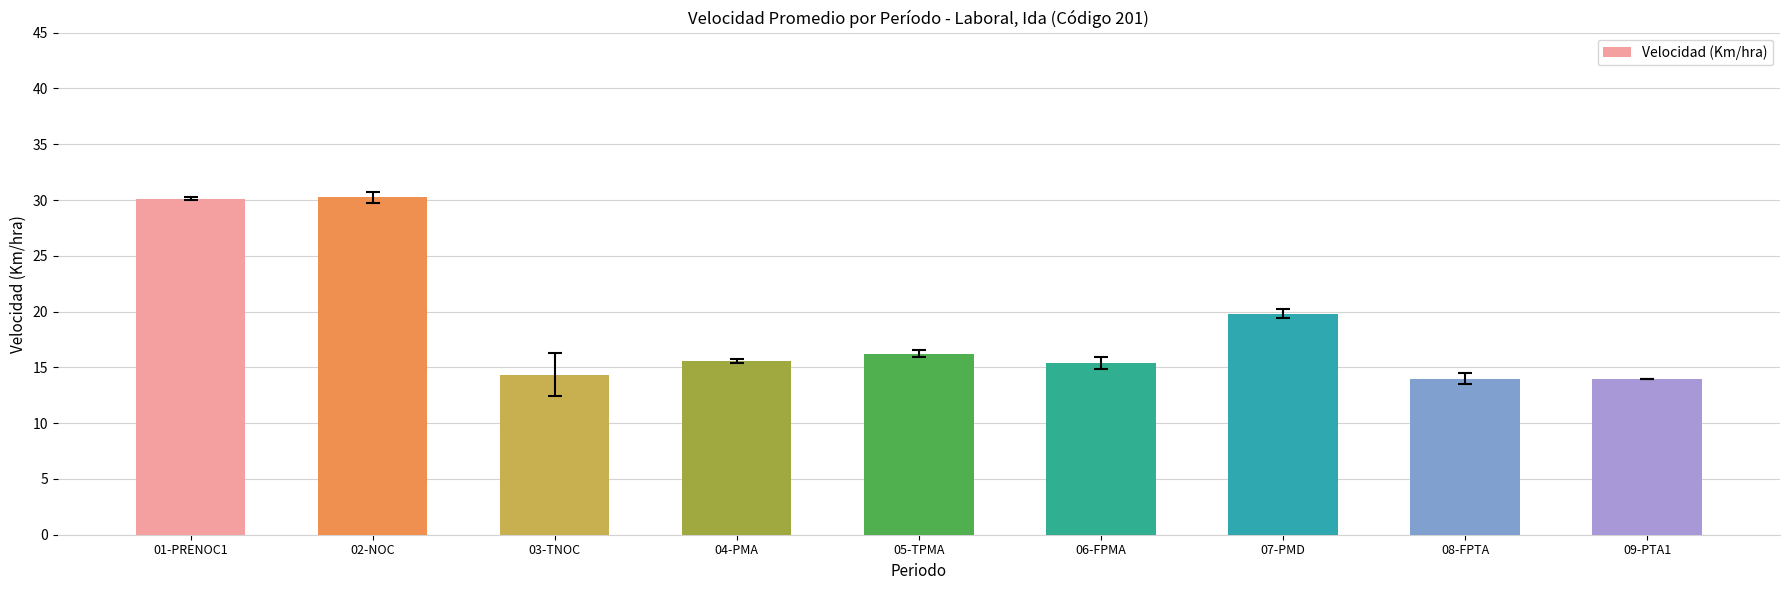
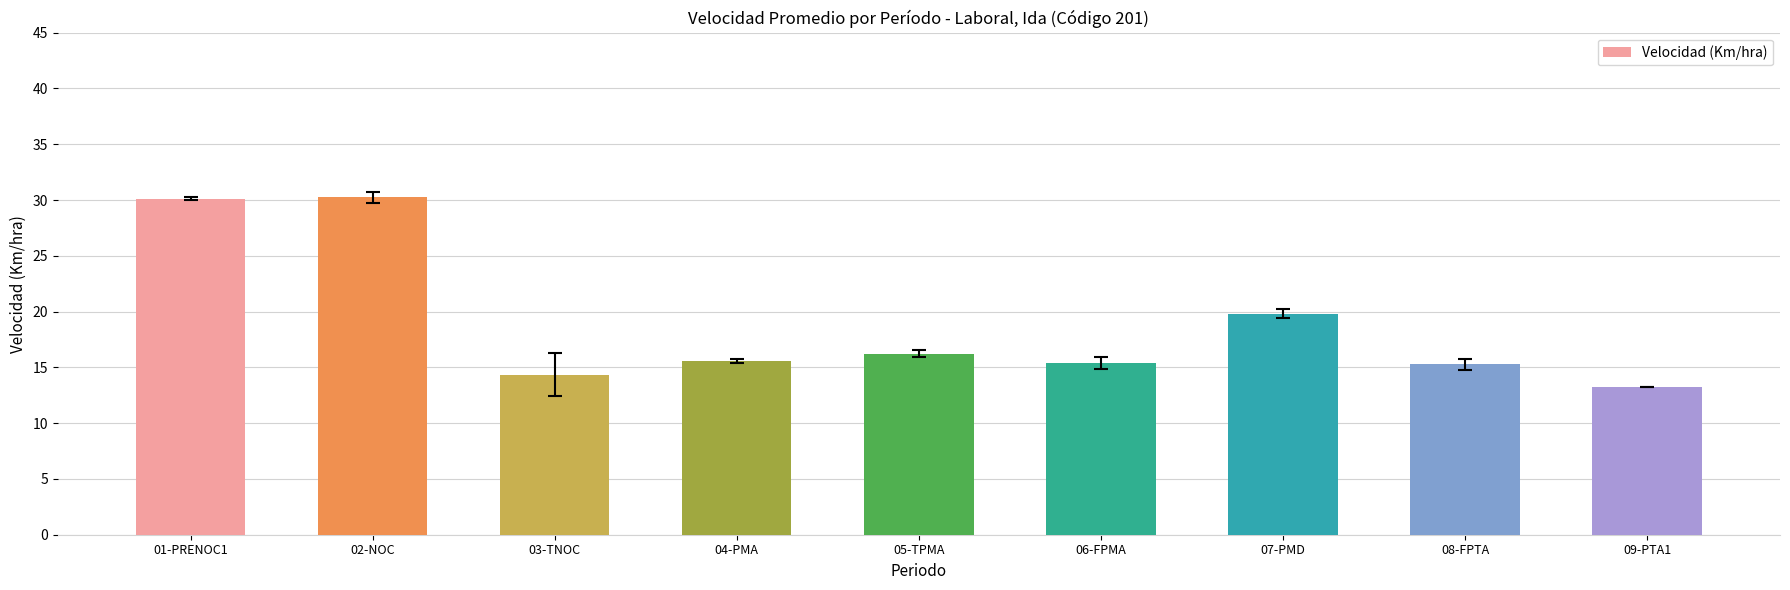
Velocidad (Km/hra), 08-FPTA: 14.0 -> 15.3
Velocidad (Km/hra), 09-PTA1: 14.0 -> 13.2
